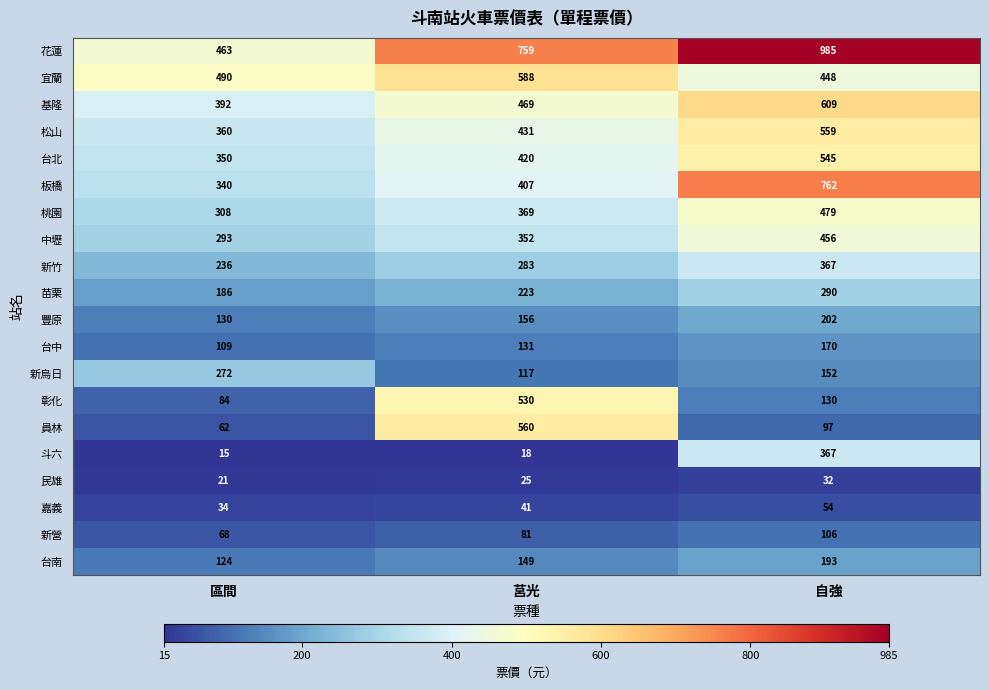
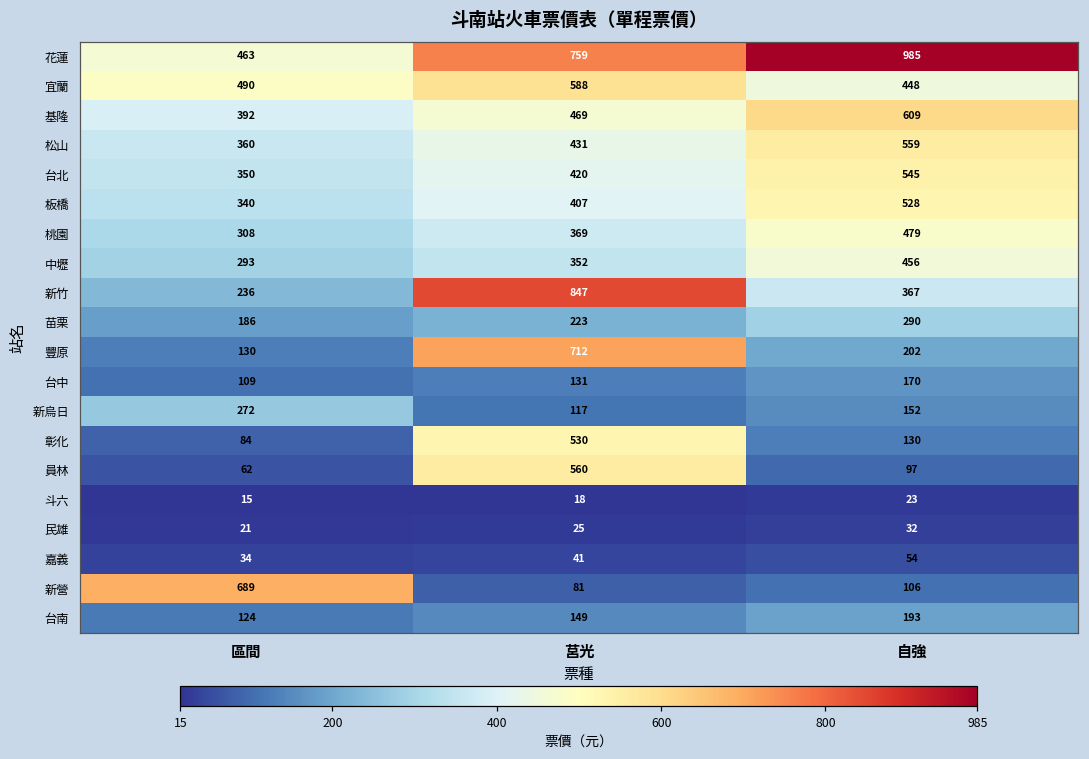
板橋, 自強: 762 -> 528
新竹, 莒光: 283 -> 847
豐原, 莒光: 156 -> 712
斗六, 自強: 367 -> 23
新營, 區間: 68 -> 689
